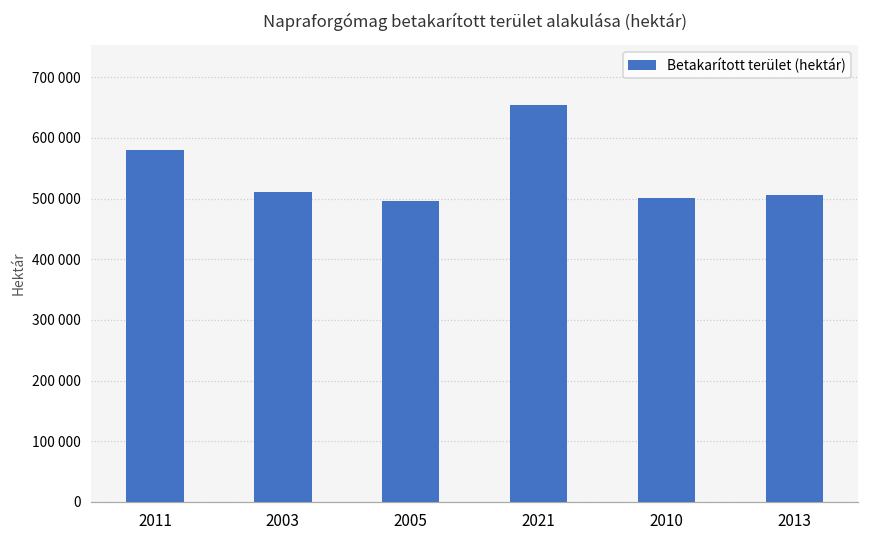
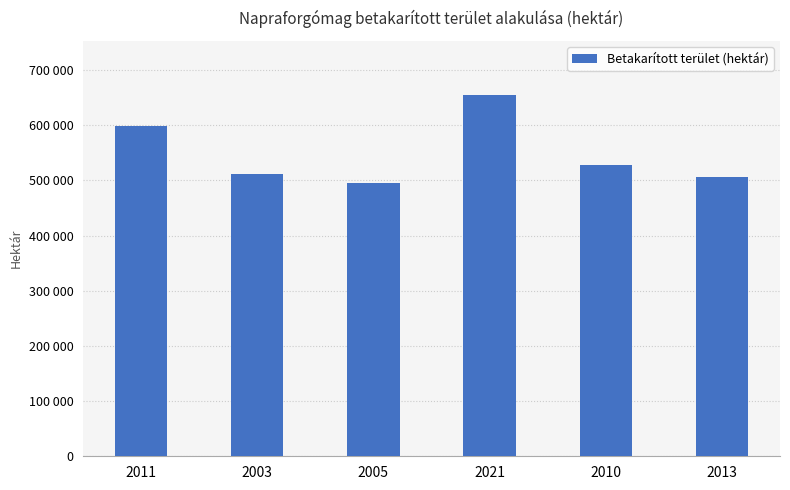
2011: 580000 -> 600000
2010: 500000 -> 530000
